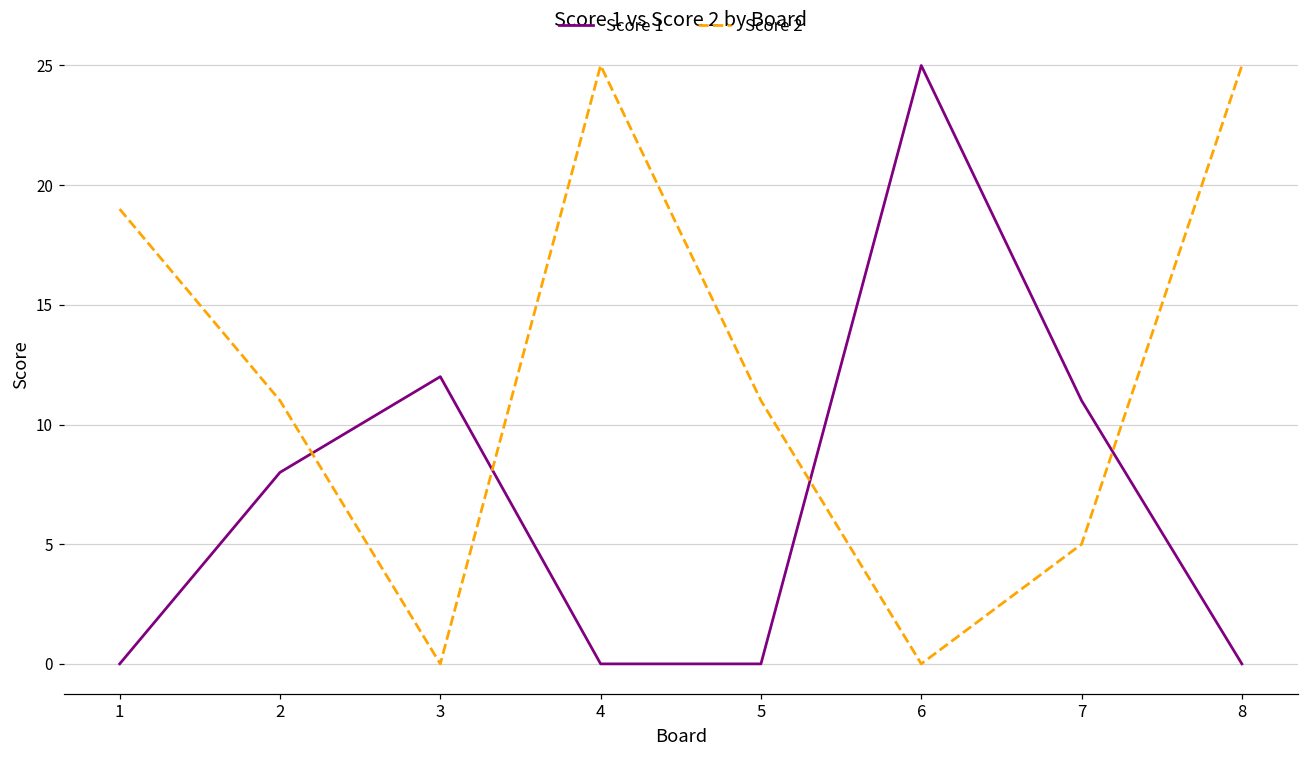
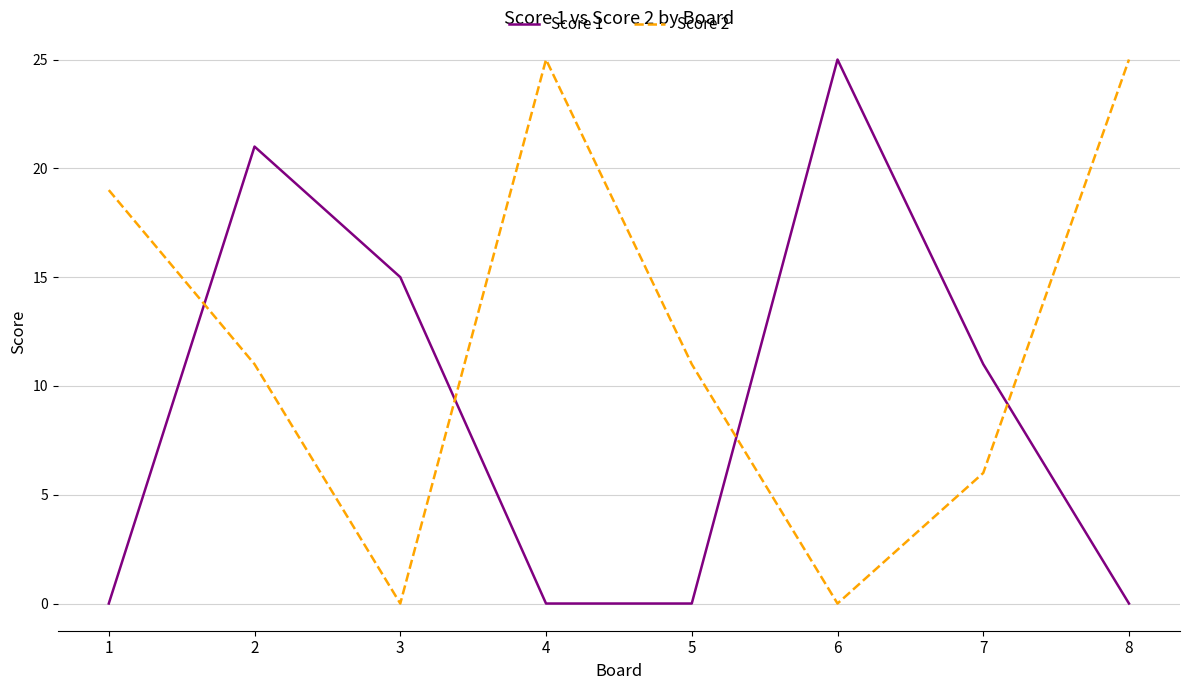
Score 1, 2: 8 -> 21
Score 1, 3: 12 -> 15
Score 2, 7: 5 -> 6
